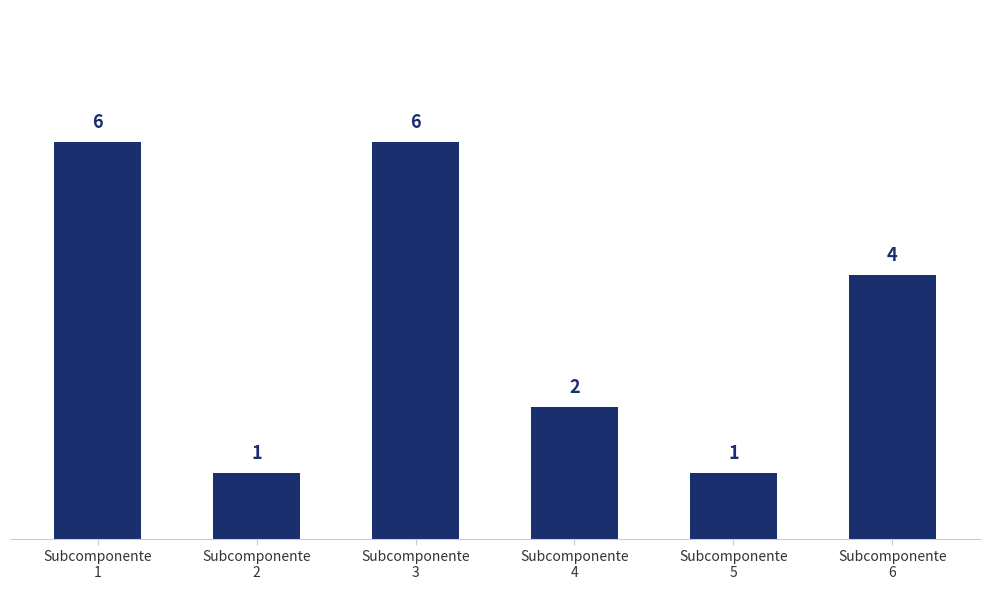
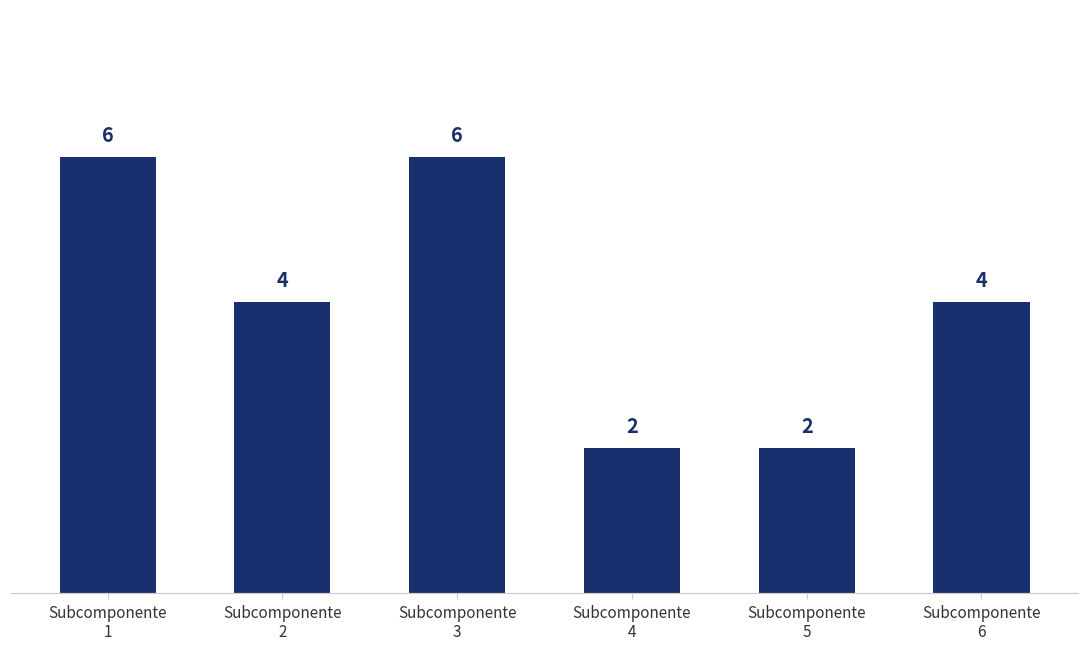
Subcomponente 2: 1 -> 4
Subcomponente 5: 1 -> 2
